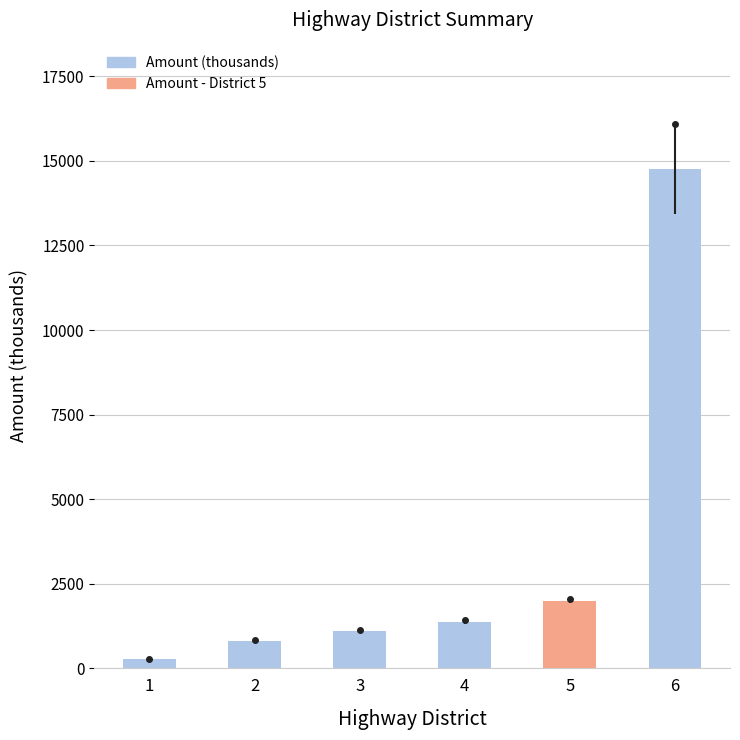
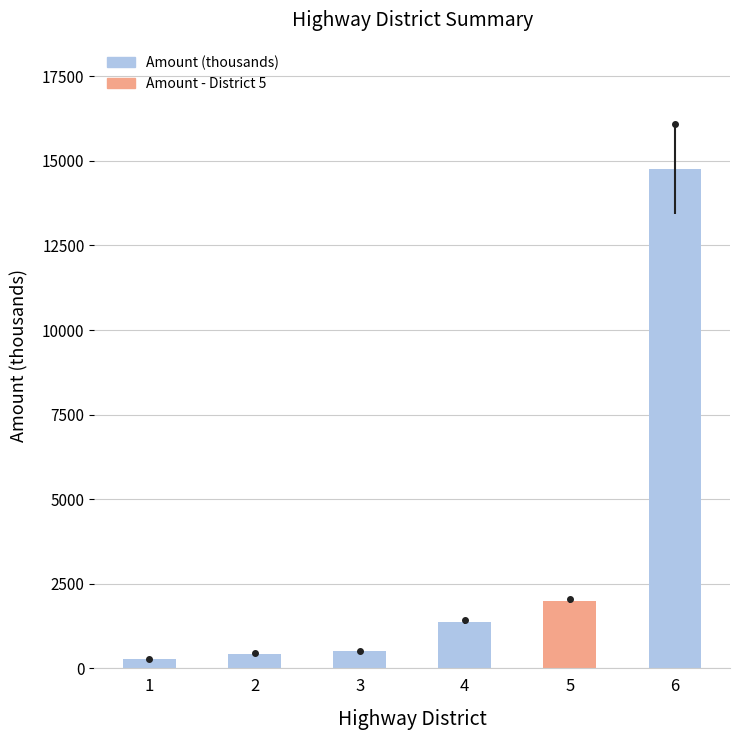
Amount (thousands), 2: 800 -> 400
Amount (thousands), 3: 1100 -> 500
